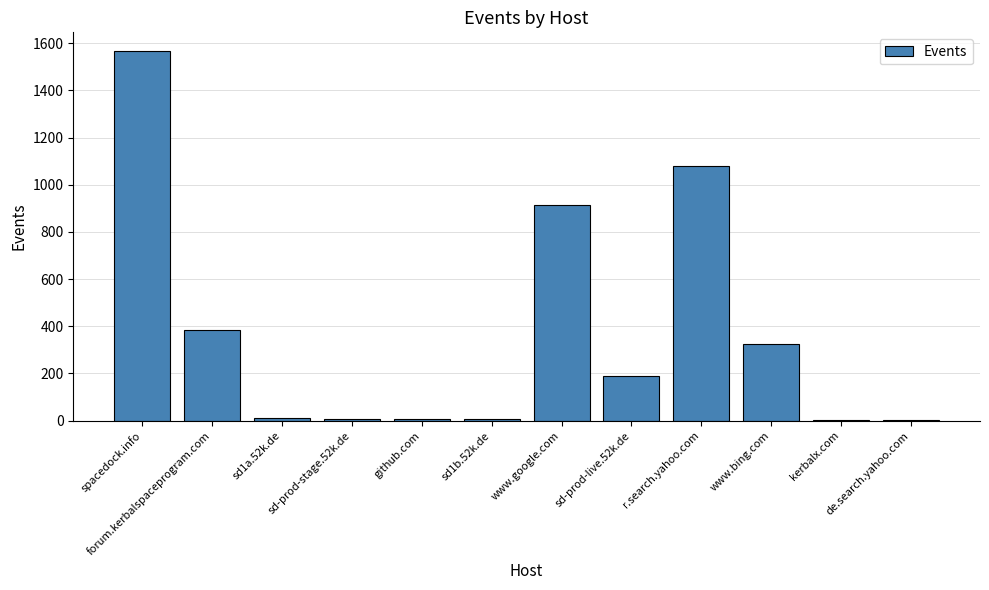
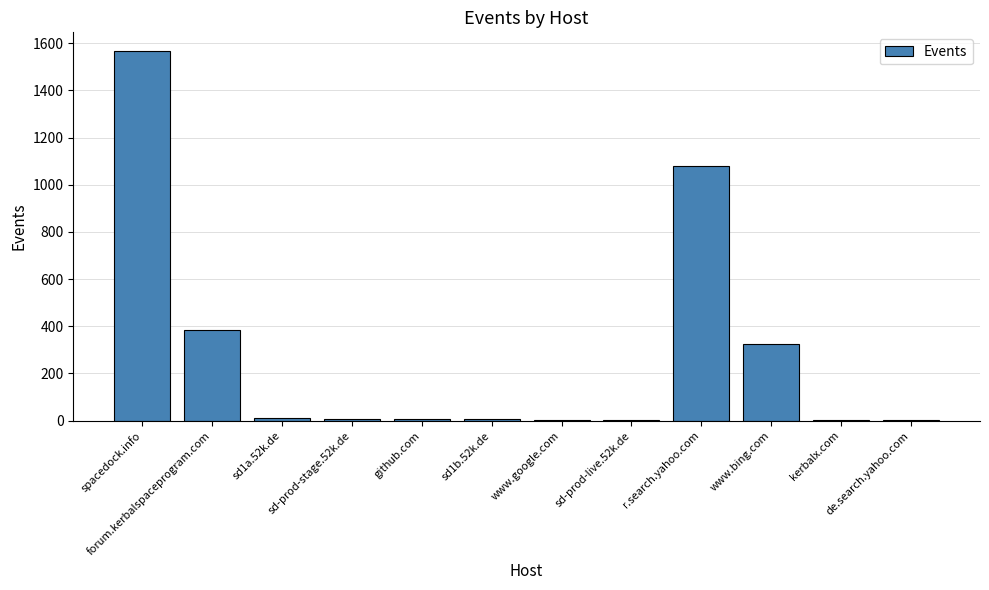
www.google.com: 920 -> 0
sd-prod-live.52k.de: 190 -> 0
